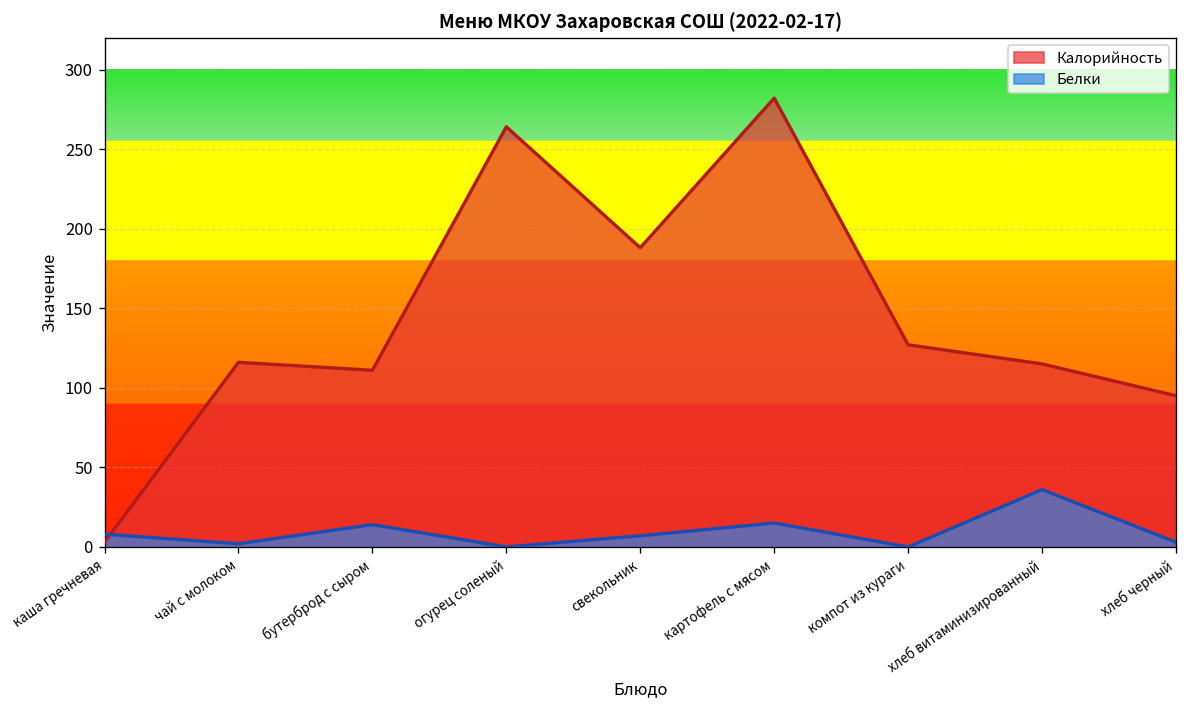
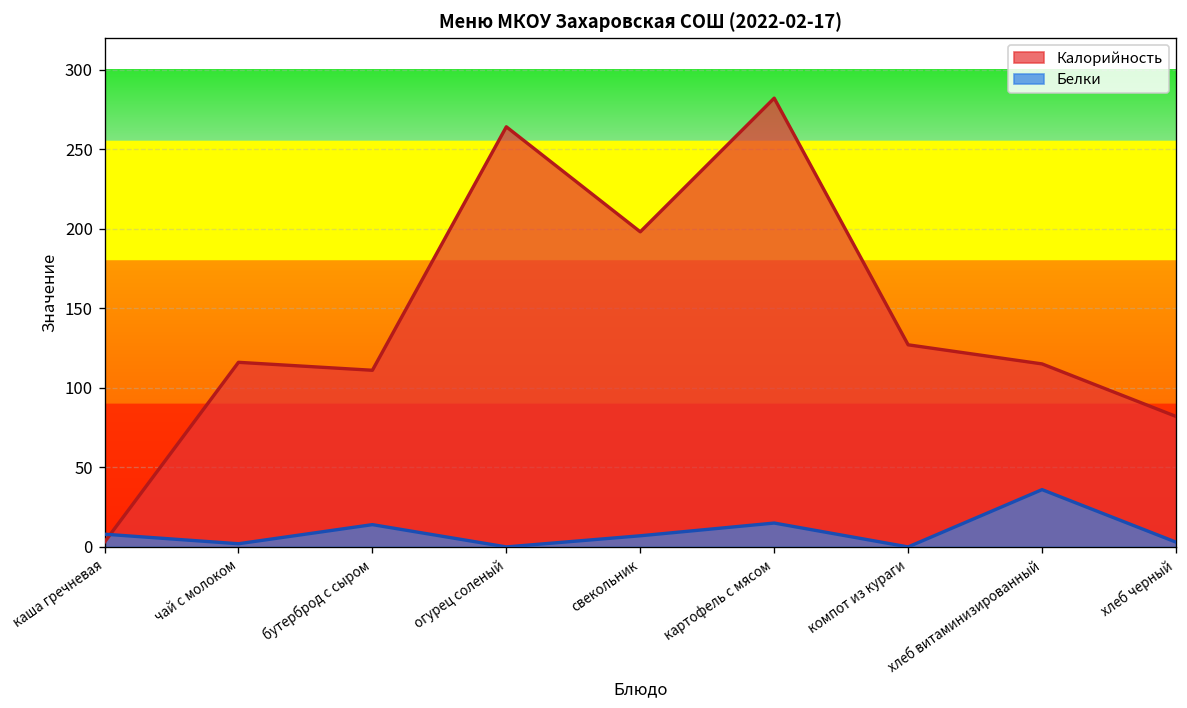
Калорийность, свекольник: 188 -> 198
Калорийность, хлеб черный: 95 -> 82
